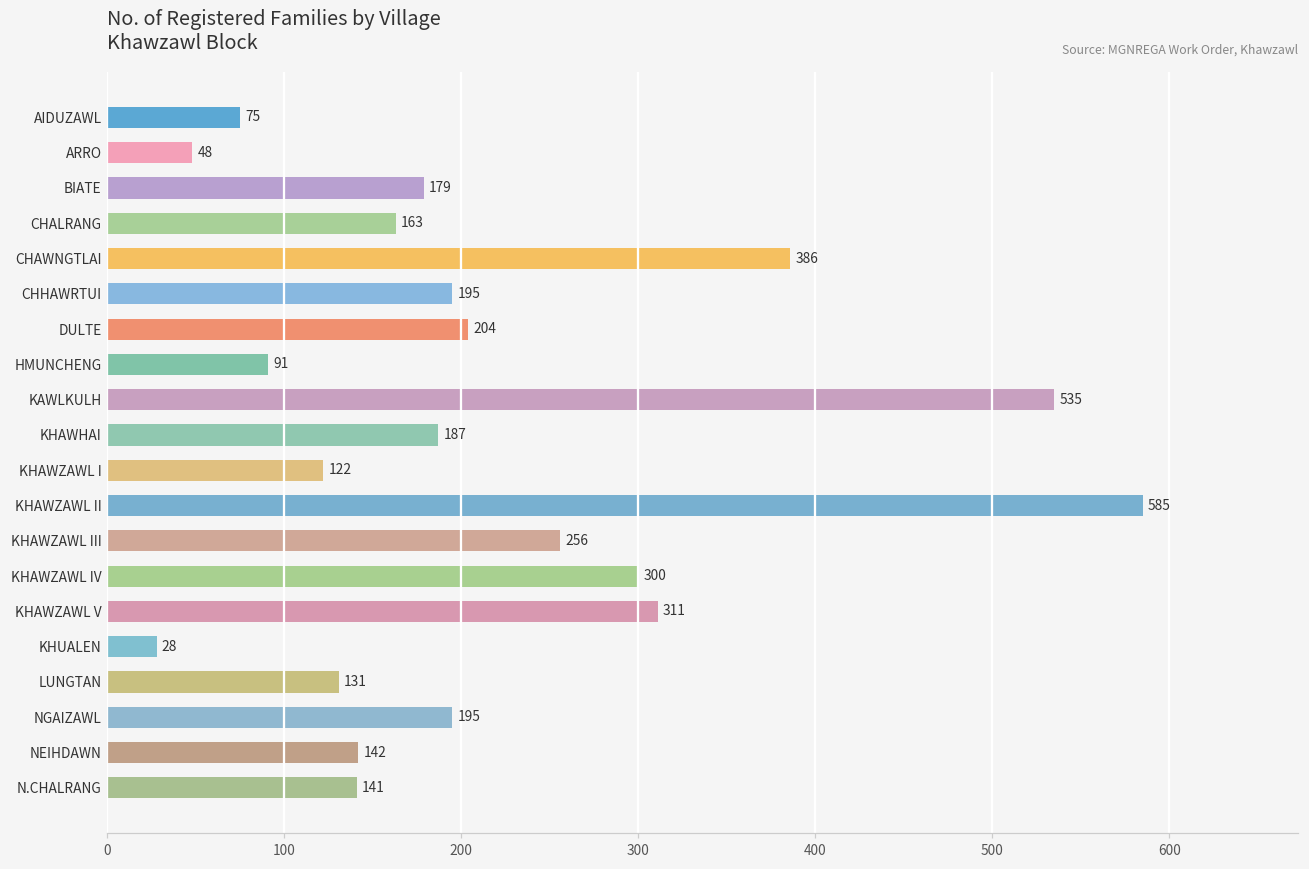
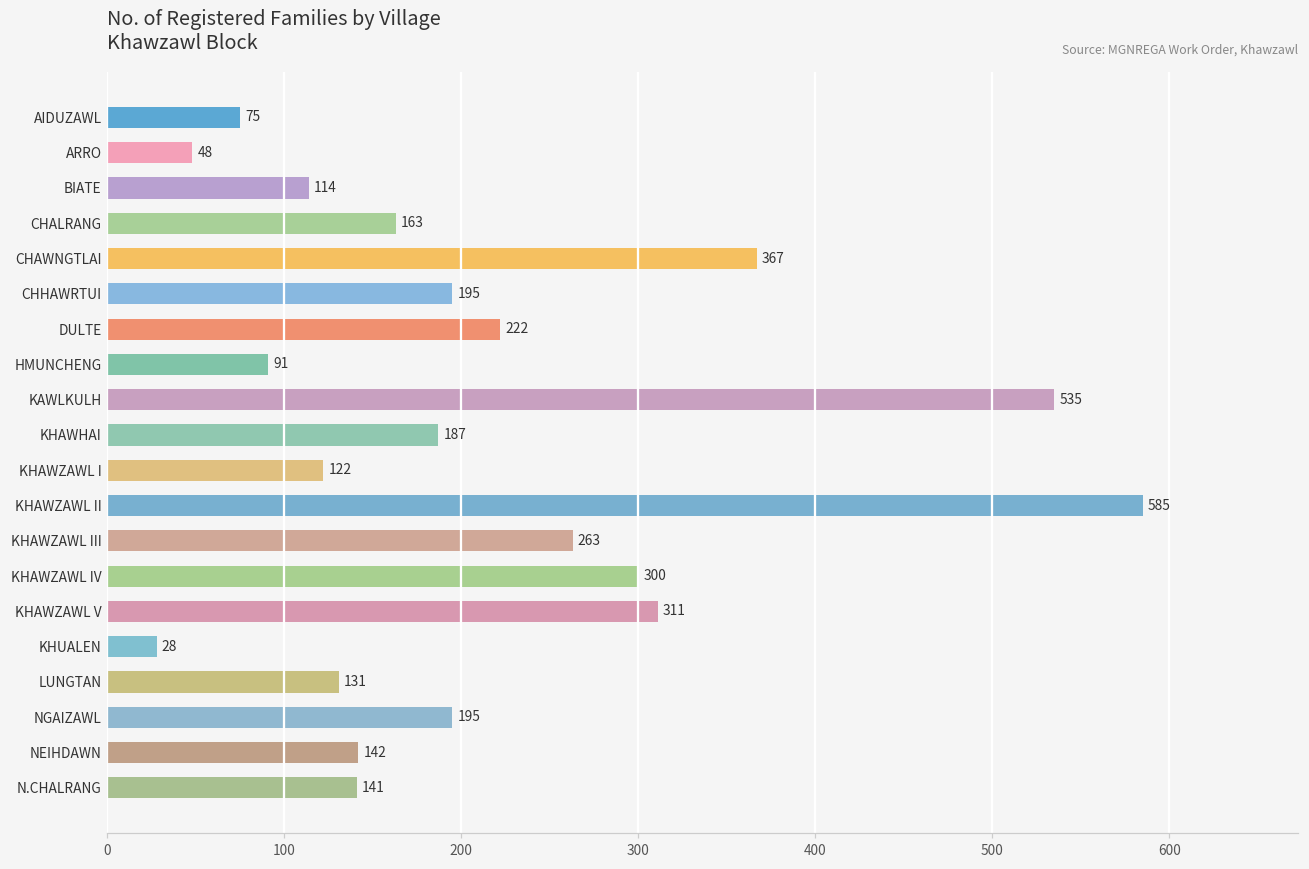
BIATE: 179 -> 114
CHAWNGTLAI: 386 -> 367
DULTE: 204 -> 222
KHAWZAWL III: 256 -> 263
